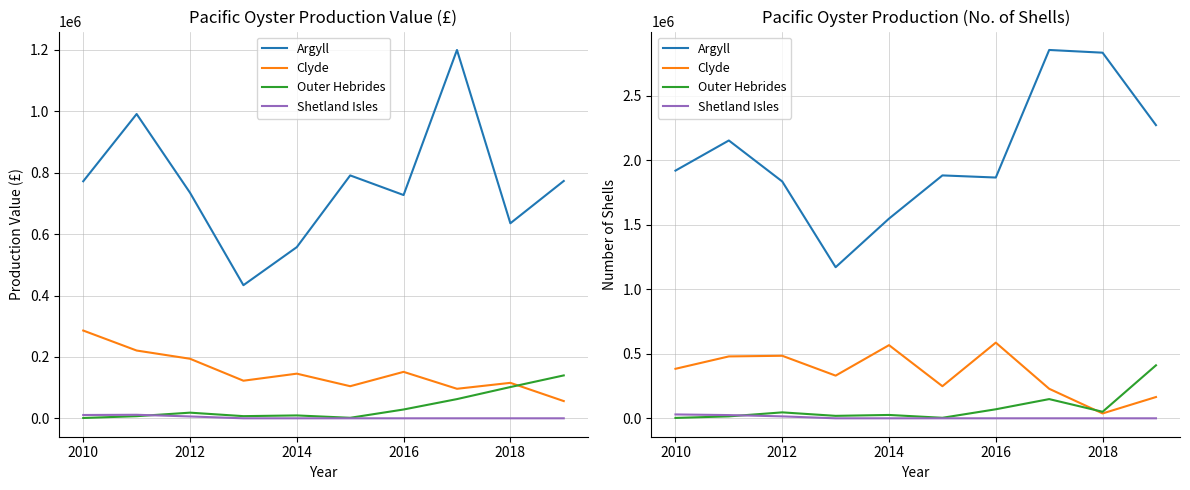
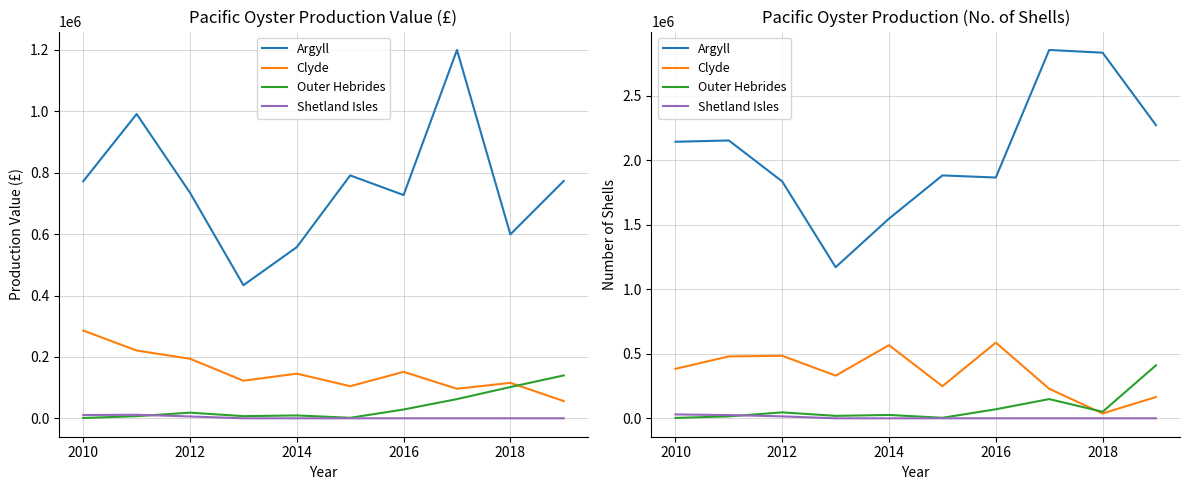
Pacific Oyster Production Value (£), Argyll, 2018: 640000 -> 600000
Pacific Oyster Production (No. of Shells), Argyll, 2010: 1920000 -> 2150000
